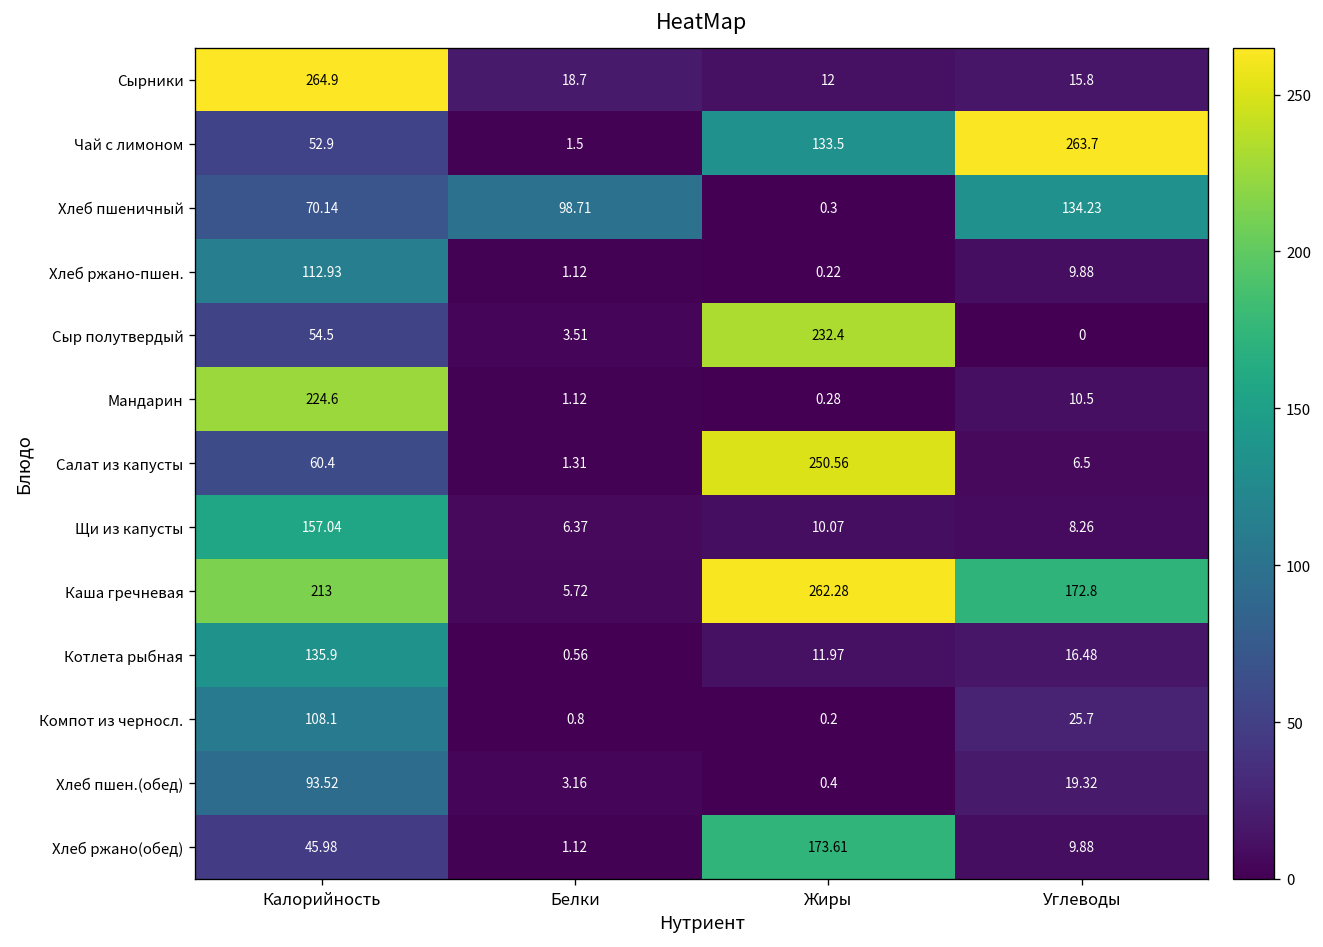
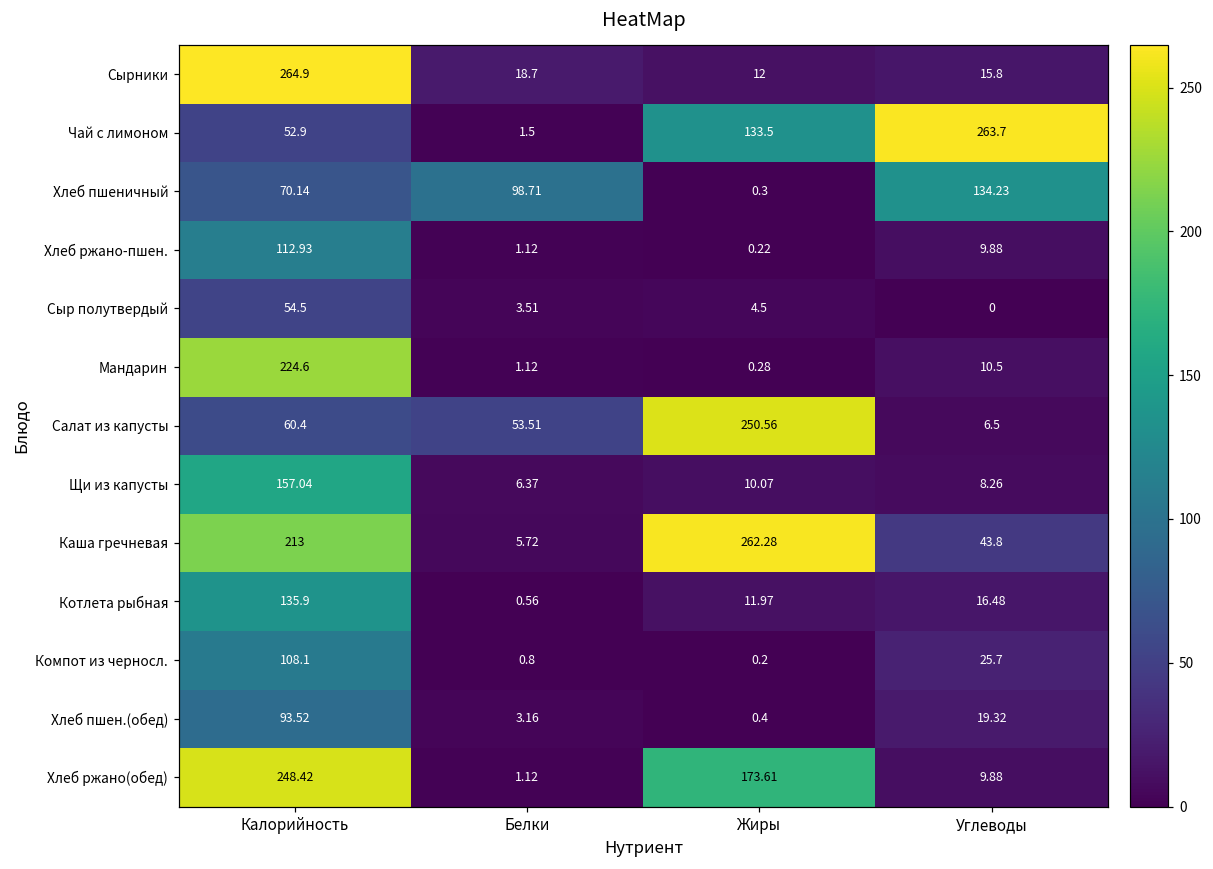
Сыр полутвердый, Жиры: 232.4 -> 4.5
Салат из капусты, Белки: 1.31 -> 53.51
Каша гречневая, Углеводы: 172.8 -> 43.8
Хлеб ржано(обед), Калорийность: 45.98 -> 248.42
